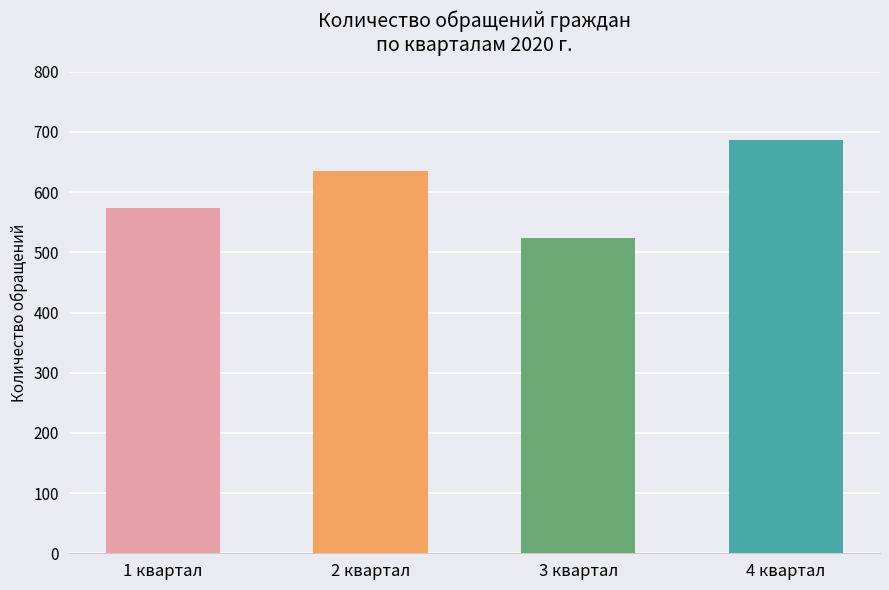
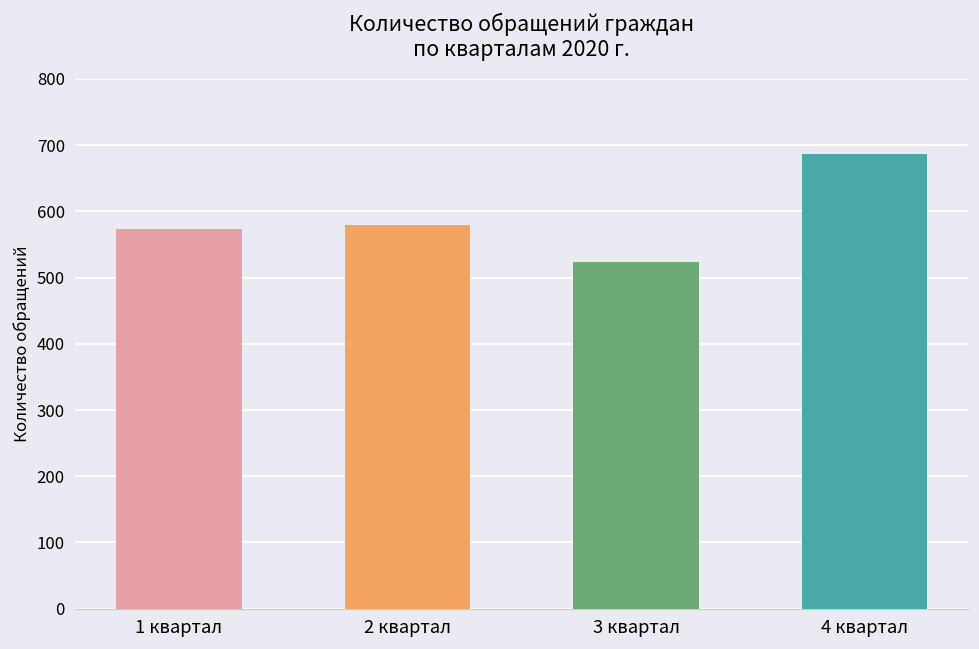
2 квартал: 640 -> 580
